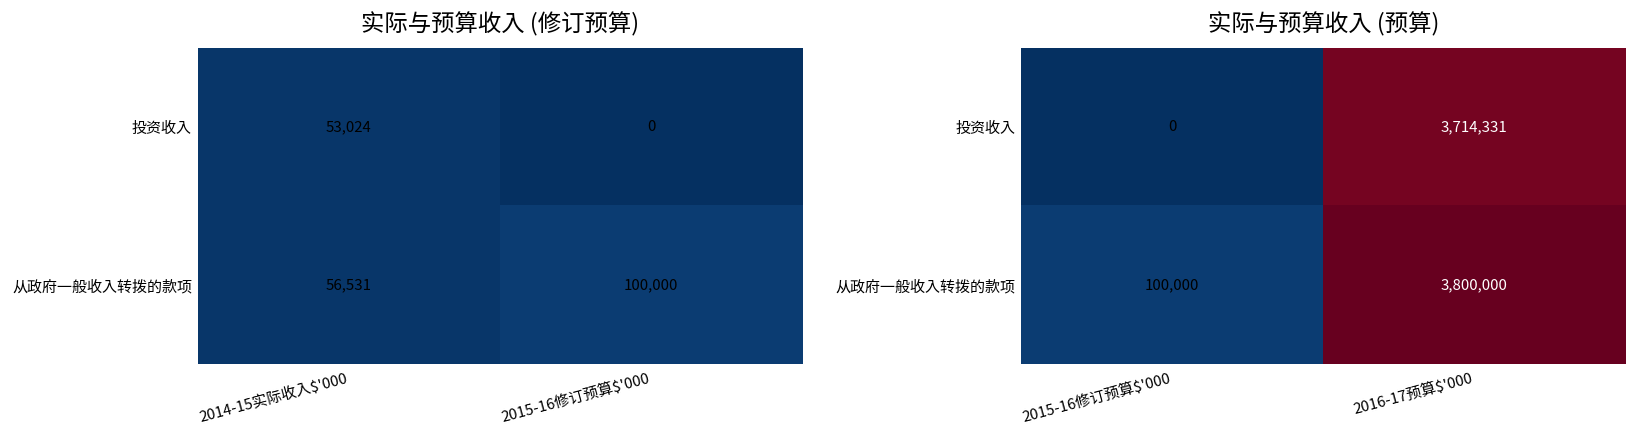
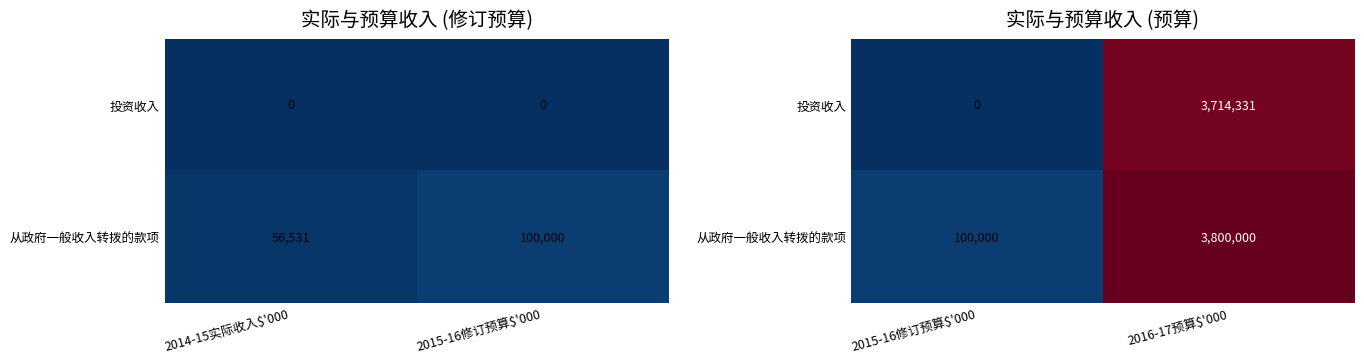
实际与预算收入 (修订预算), 投资收入, 2014-15实际收入$'000: 53,024 -> 0
